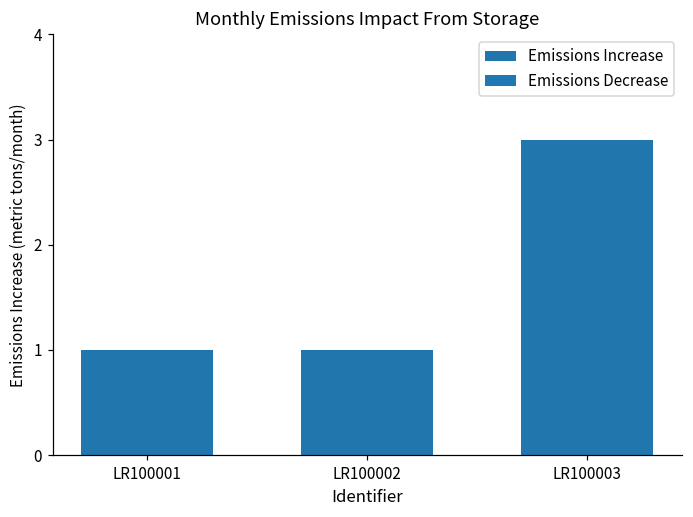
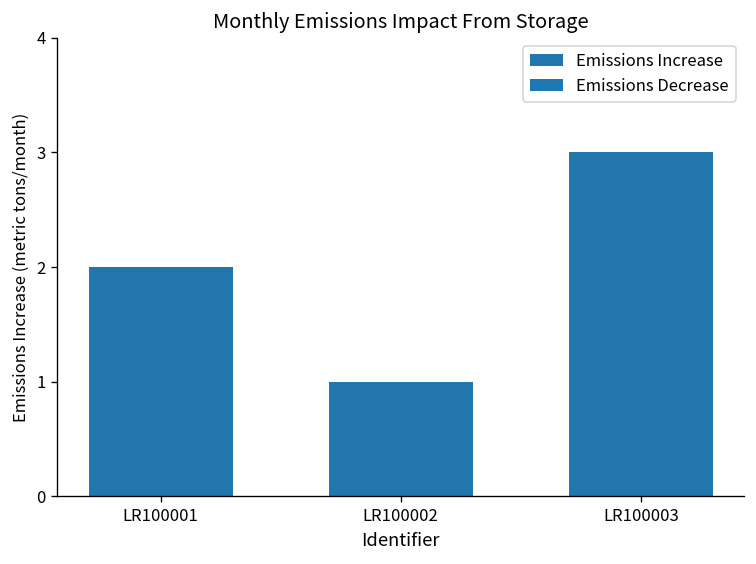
LR100001: 1 -> 2
